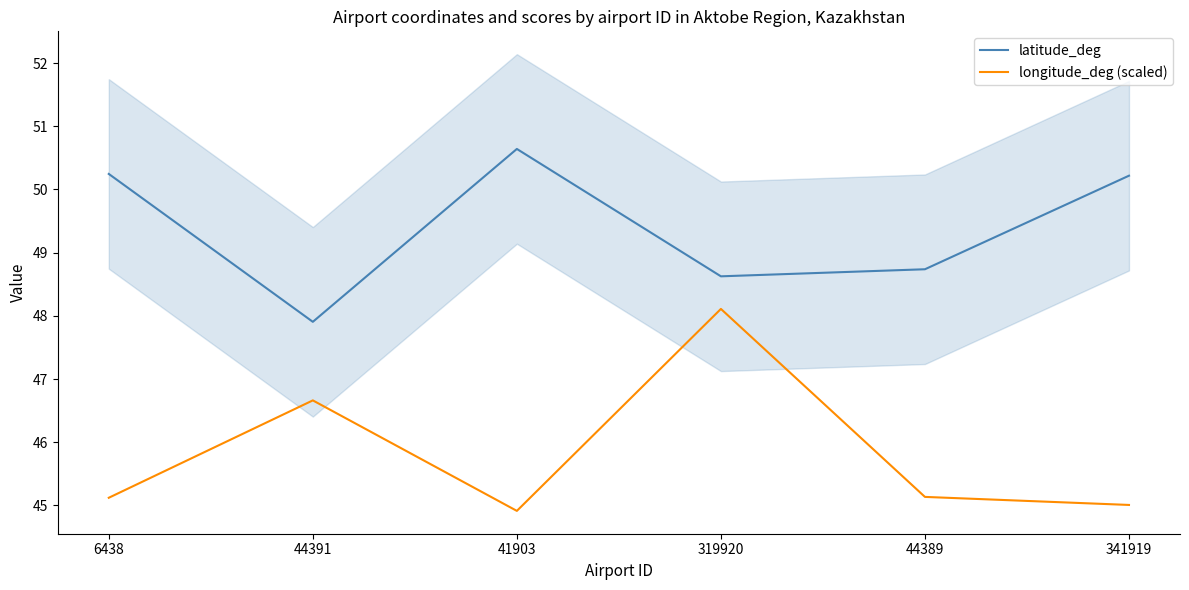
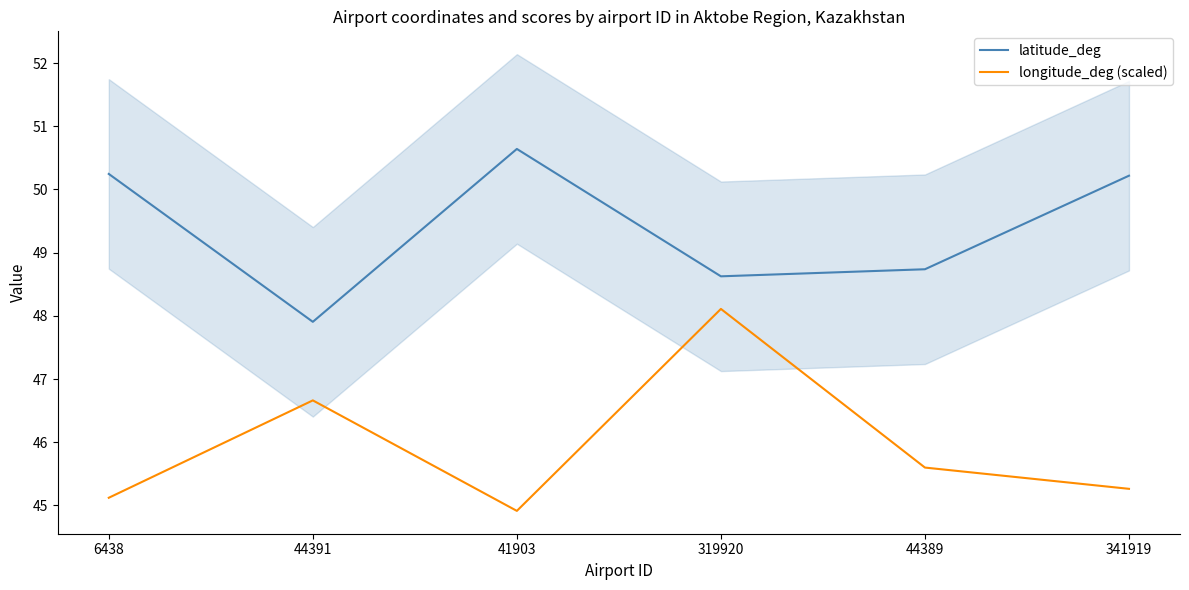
longitude_deg (scaled), 44389: 45.1 -> 45.6
longitude_deg (scaled), 341919: 45.0 -> 45.3
